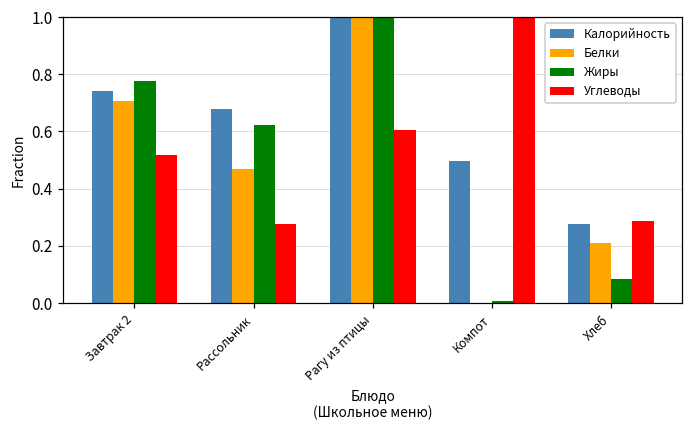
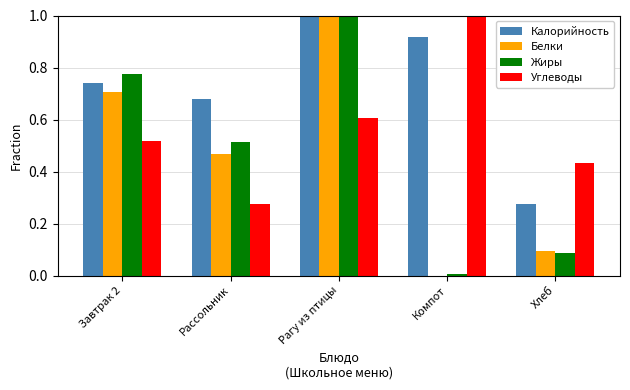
Жиры, Рассольник: 0.62 -> 0.51
Калорийность, Компот: 0.50 -> 0.92
Белки, Хлеб: 0.21 -> 0.09
Углеводы, Хлеб: 0.29 -> 0.43
